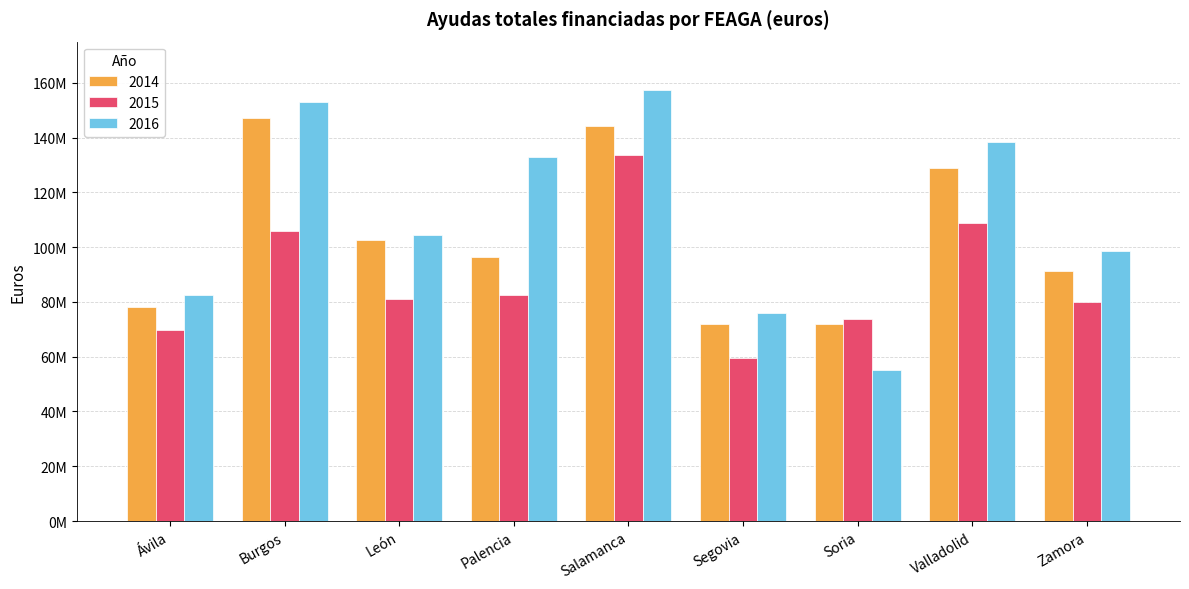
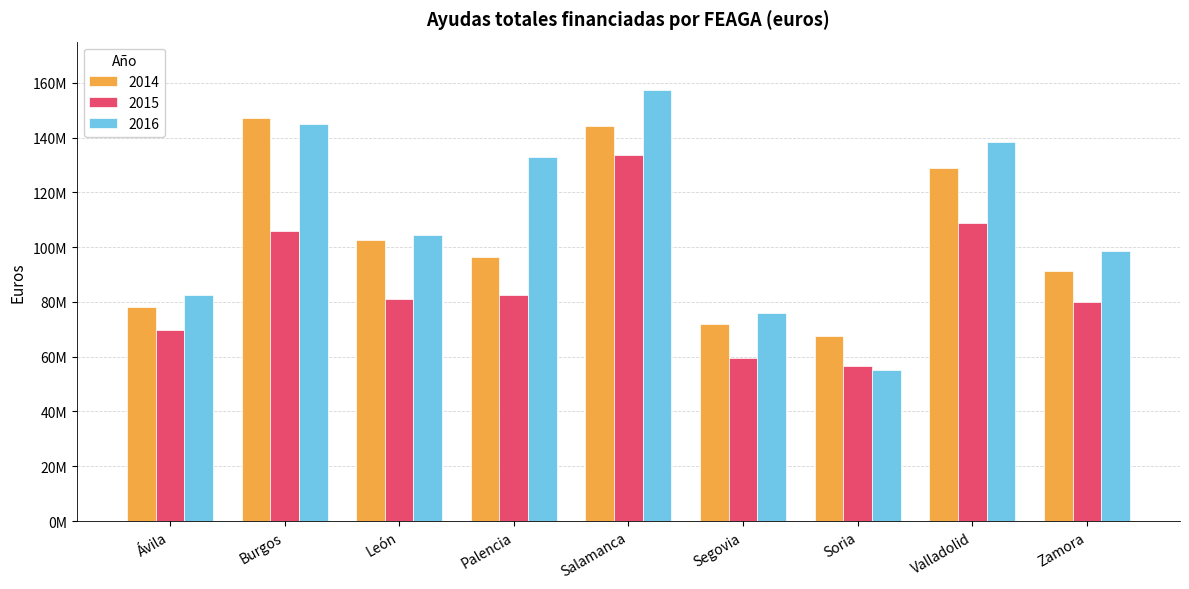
2016, Burgos: 153000000 -> 145000000
2014, Soria: 72000000 -> 67000000
2015, Soria: 74000000 -> 57000000
